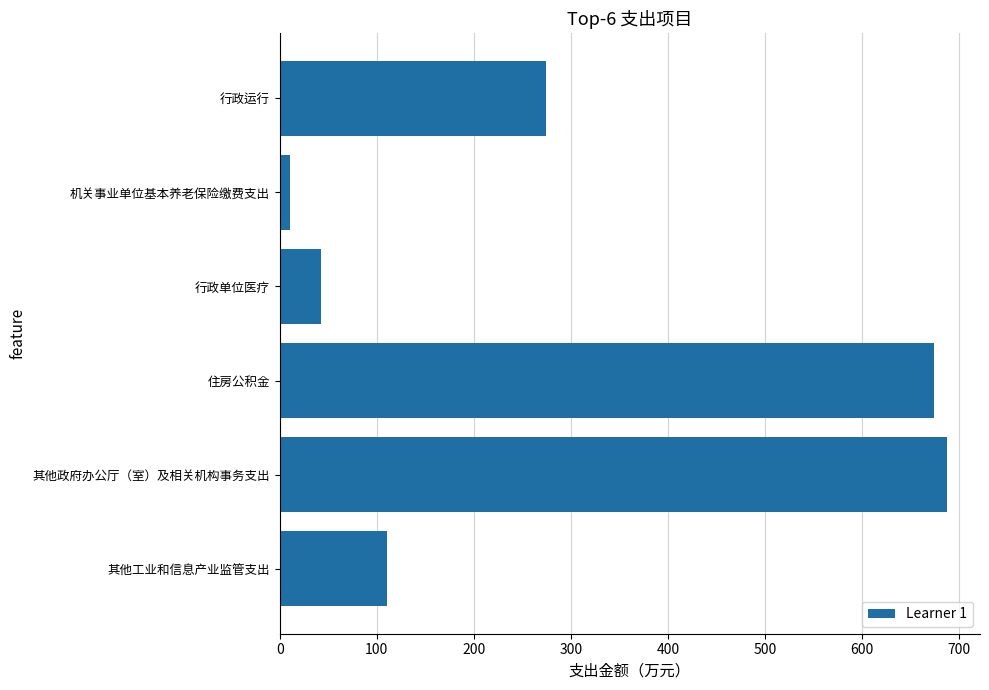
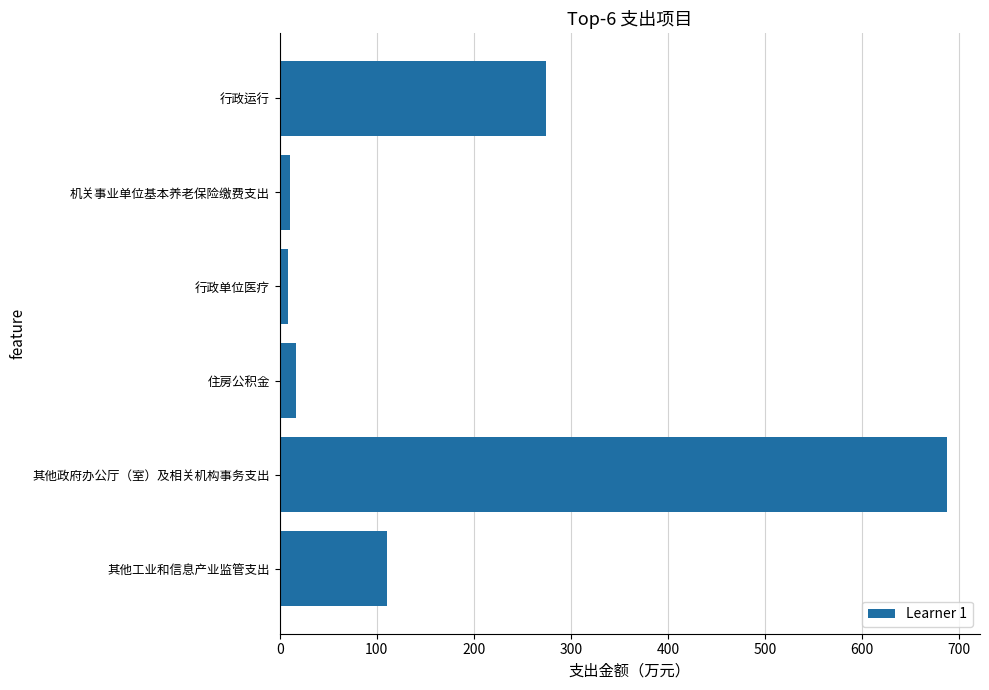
行政单位医疗: 40 -> 10
住房公积金: 670 -> 20
